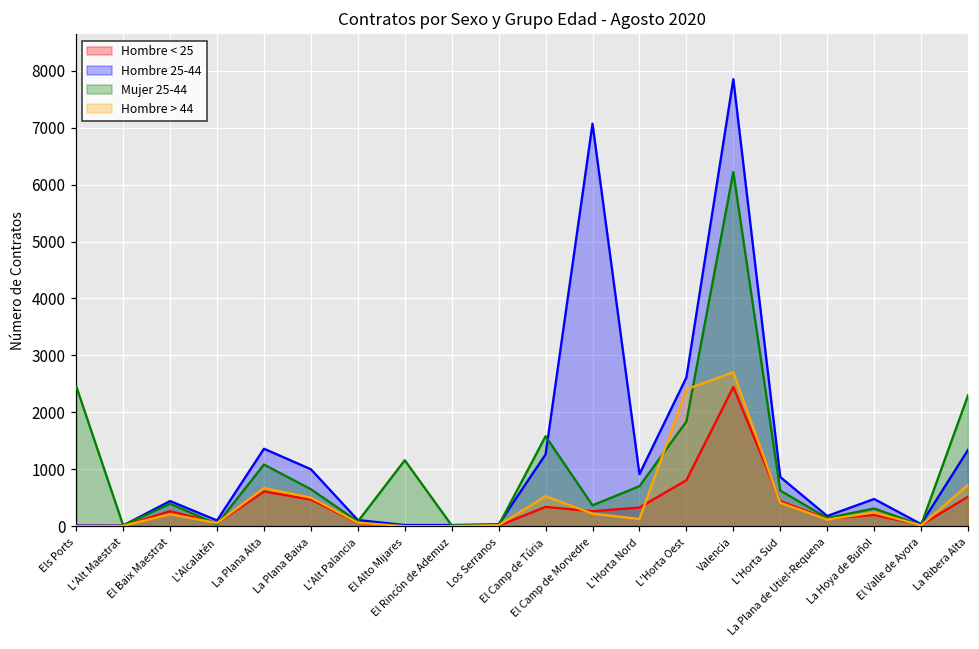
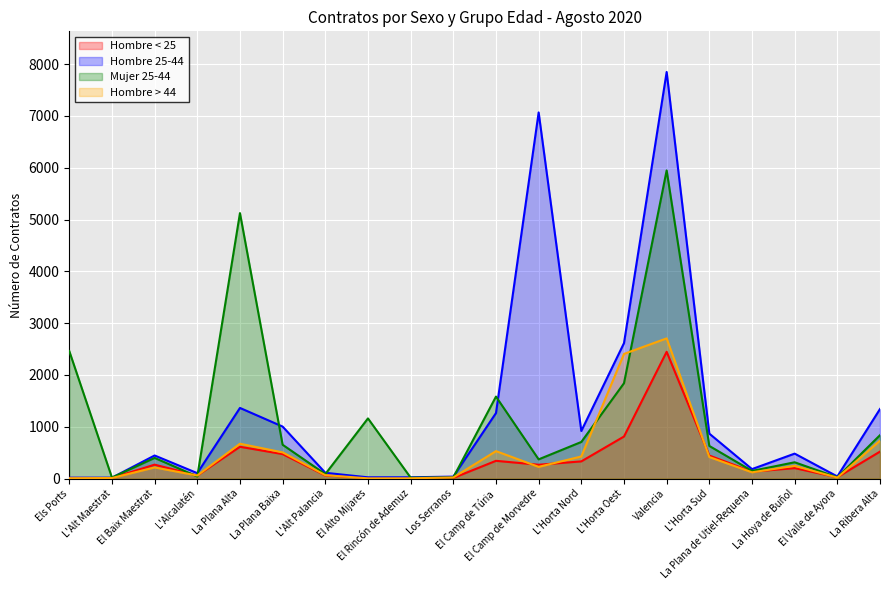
Mujer 25-44, La Plana Alta: 1100 -> 5100
Hombre > 44, L'Horta Nord: 100 -> 400
Mujer 25-44, Valencia: 6200 -> 5900
Mujer 25-44, La Ribera Alta: 2300 -> 800
